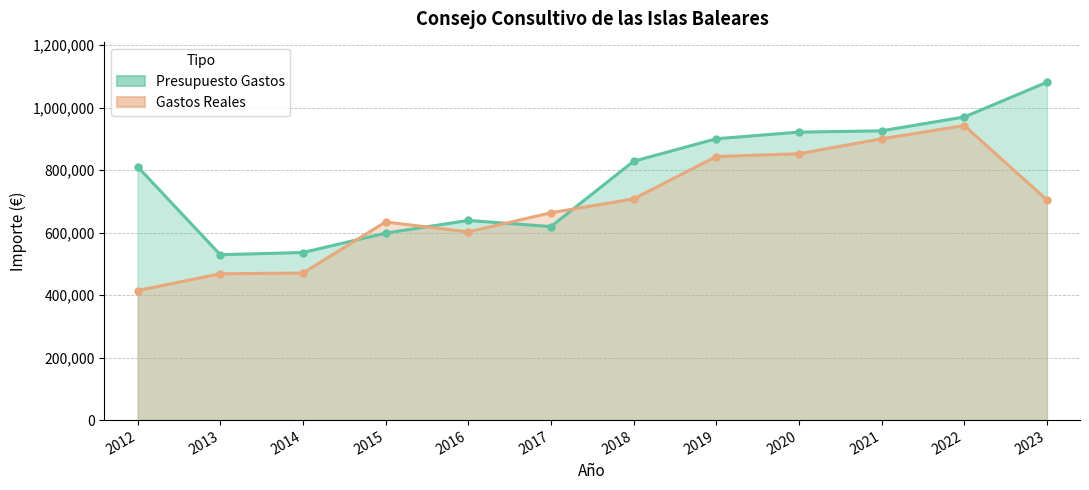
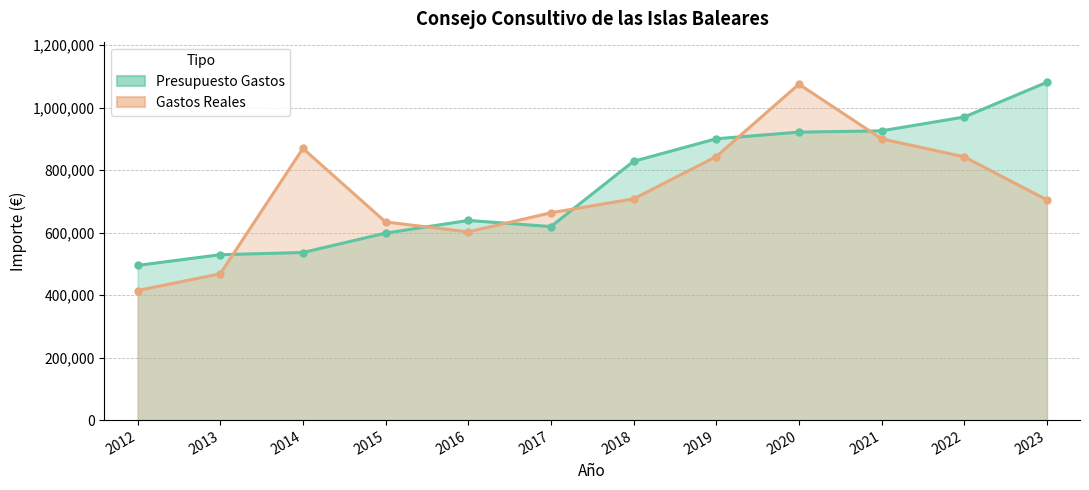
Presupuesto Gastos, 2012: 810,000 -> 490,000
Gastos Reales, 2014: 470,000 -> 870,000
Gastos Reales, 2020: 850,000 -> 1,070,000
Gastos Reales, 2022: 940,000 -> 840,000
